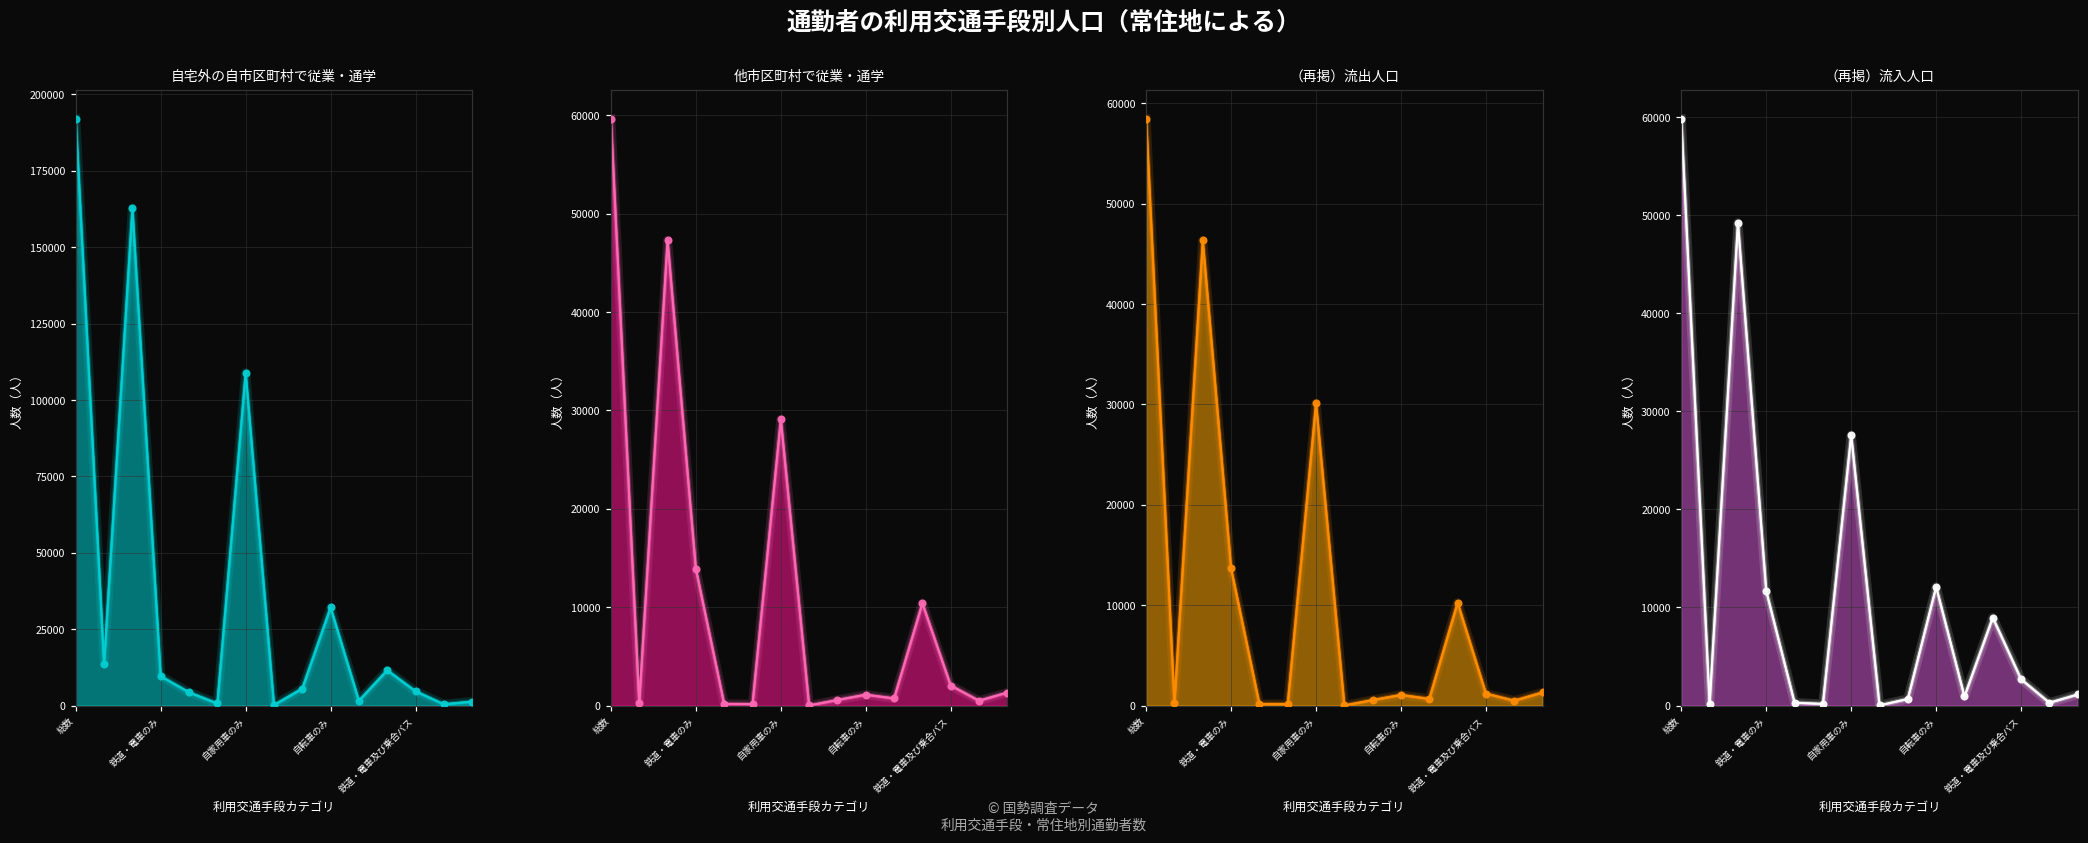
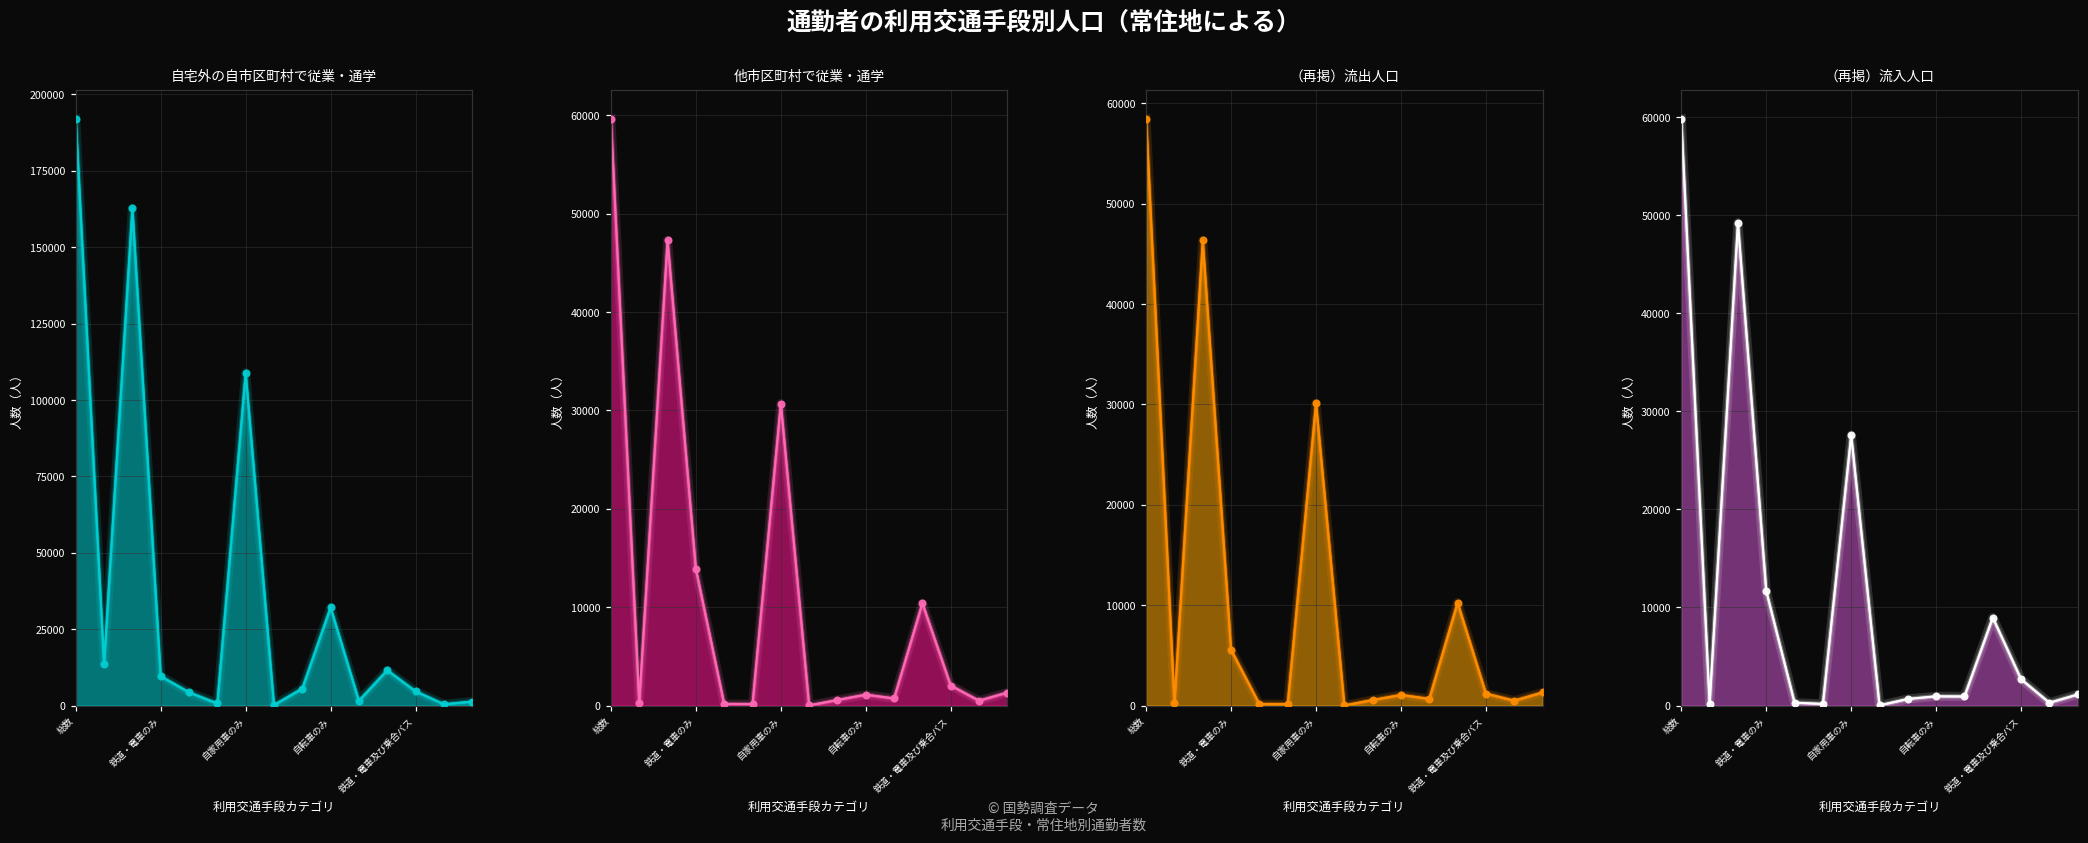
他市区町村で従業・通学, 自家用車のみ: 29000 -> 31000
（再掲）流出人口, 鉄道・電車のみ: 14000 -> 6000
（再掲）流入人口, 自転車のみ: 12000 -> 1000
